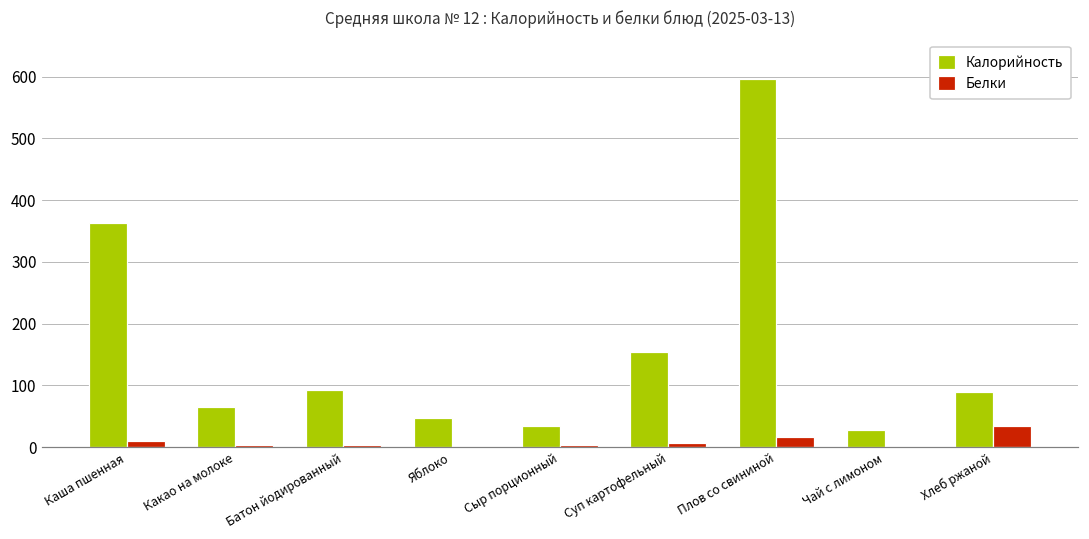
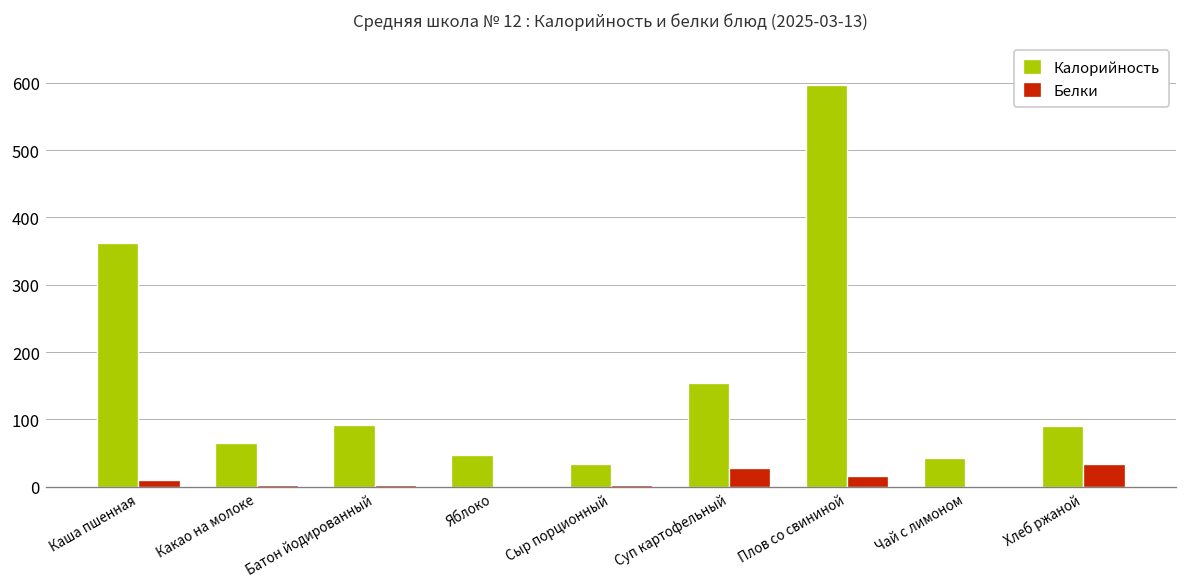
Белки, Суп картофельный: 10 -> 30
Калорийность, Чай с лимоном: 30 -> 40
